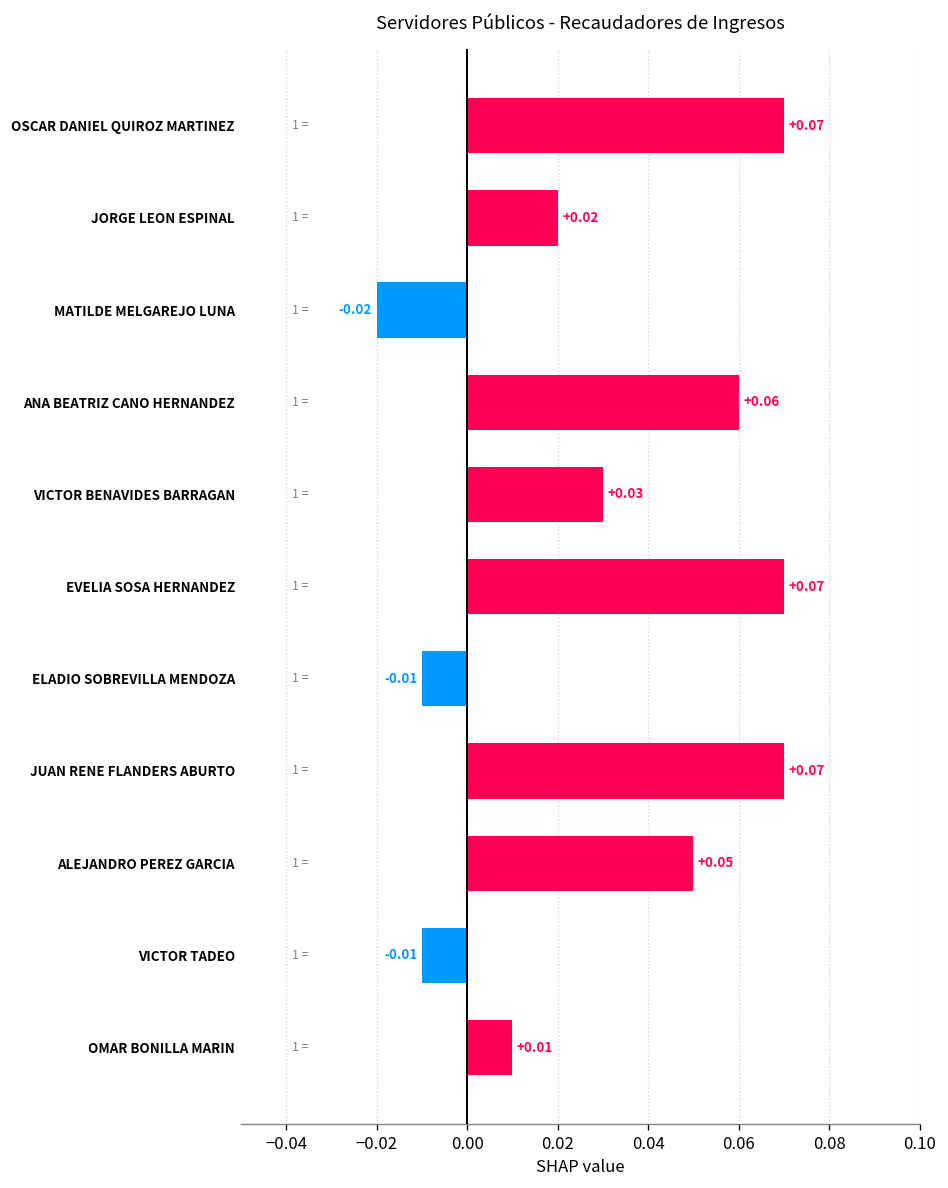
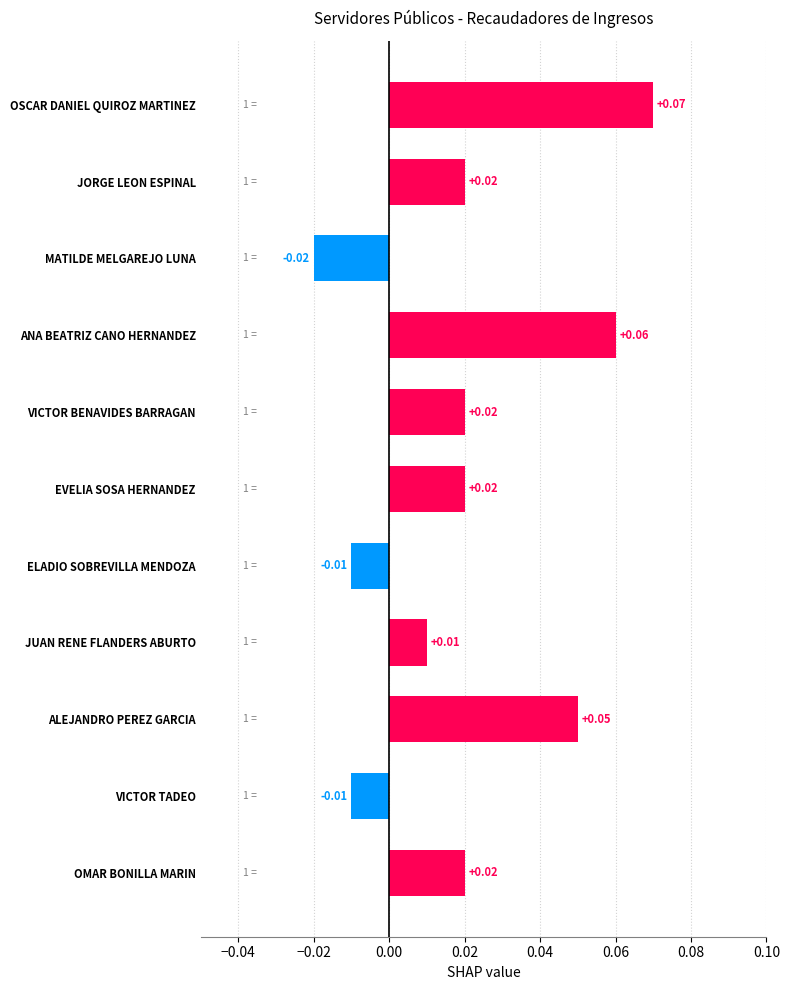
VICTOR BENAVIDES BARRAGAN: +0.03 -> +0.02
EVELIA SOSA HERNANDEZ: +0.07 -> +0.02
JUAN RENE FLANDERS ABURTO: +0.07 -> +0.01
OMAR BONILLA MARIN: +0.01 -> +0.02
